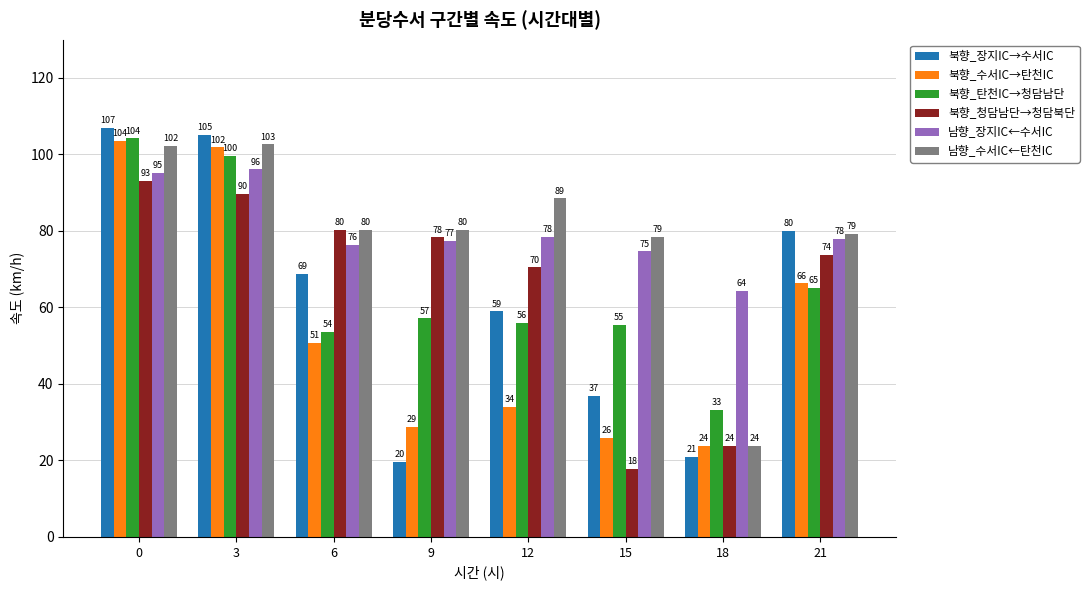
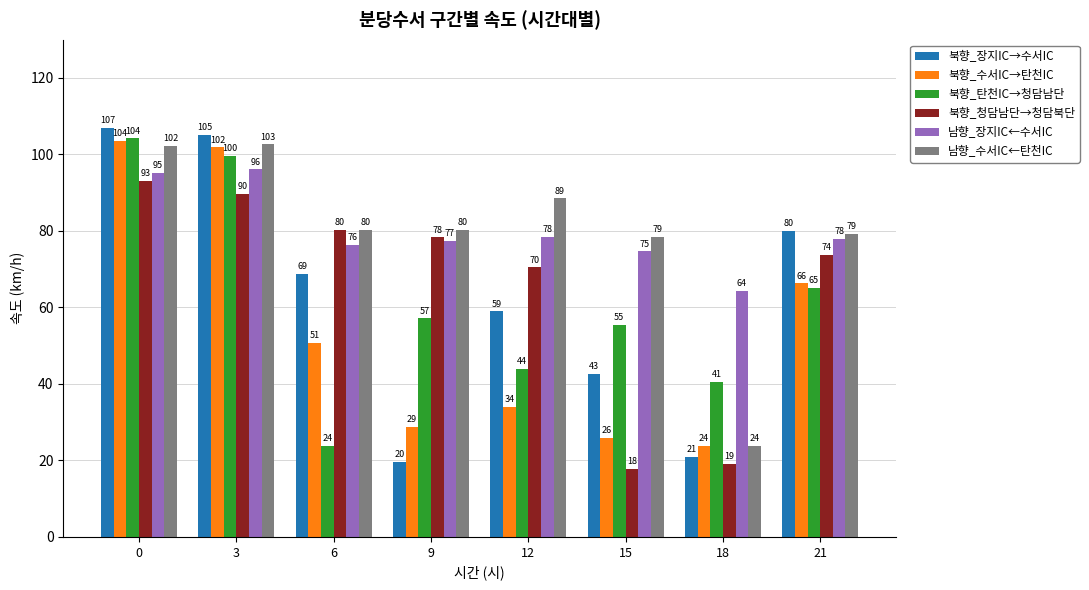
북향_탄천IC→청담남단, 6: 54 -> 24
북향_탄천IC→청담남단, 12: 56 -> 44
북향_장지IC→수서IC, 15: 37 -> 43
북향_탄천IC→청담남단, 18: 33 -> 41
북향_청담남단→청담북단, 18: 24 -> 19
